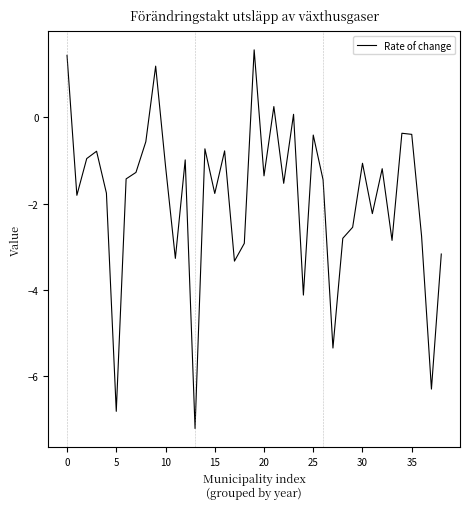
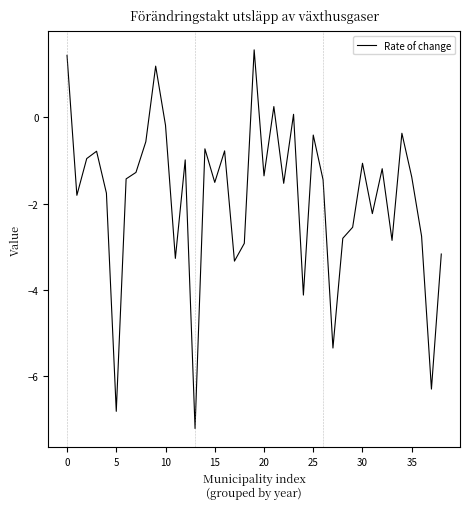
10: -1.1 -> -0.2
15: -1.8 -> -1.5
35: -0.4 -> -1.4
